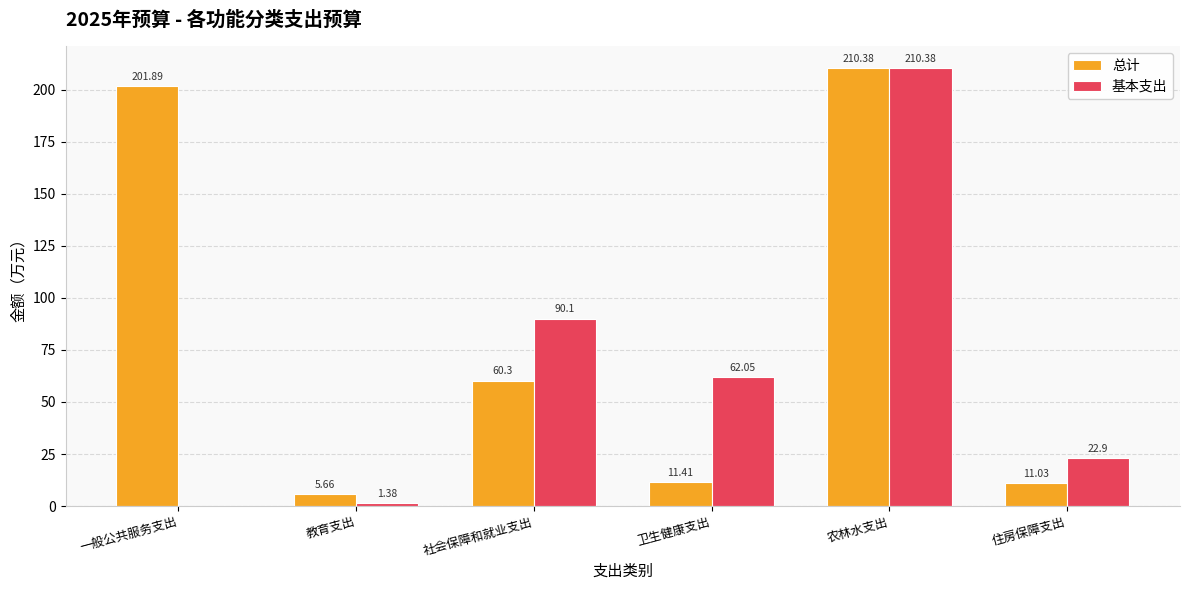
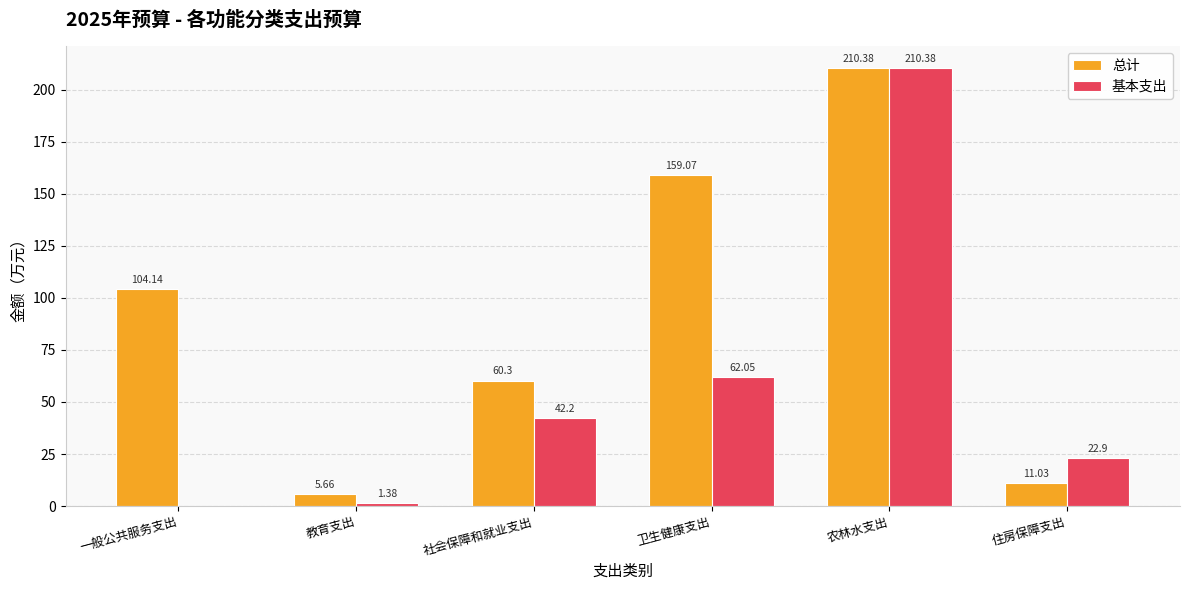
总计, 一般公共服务支出: 201.89 -> 104.14
基本支出, 社会保障和就业支出: 90.1 -> 42.2
总计, 卫生健康支出: 11.41 -> 159.07
